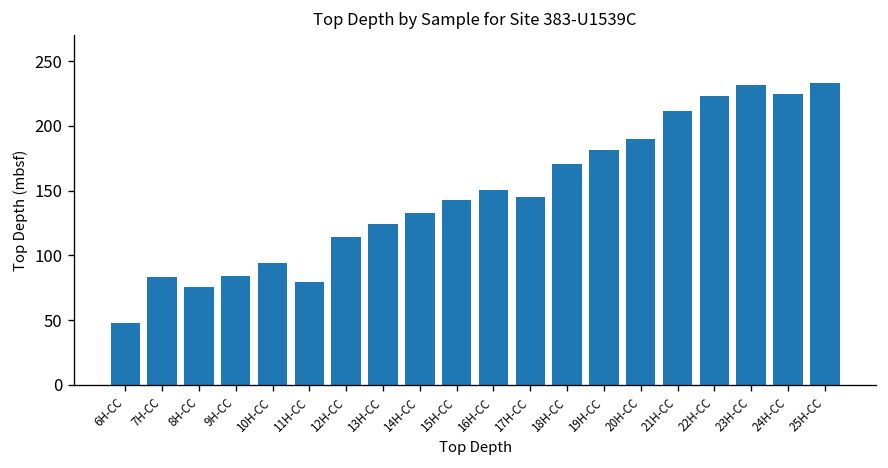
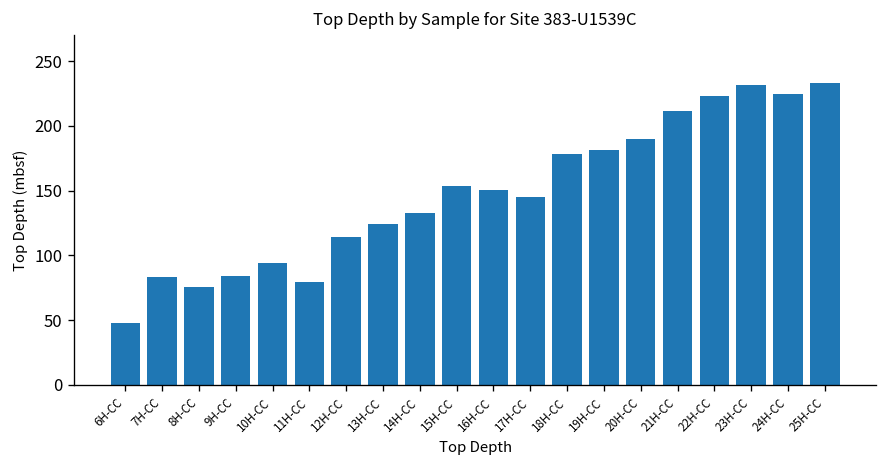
15H-CC: 143 -> 154
18H-CC: 170 -> 178
